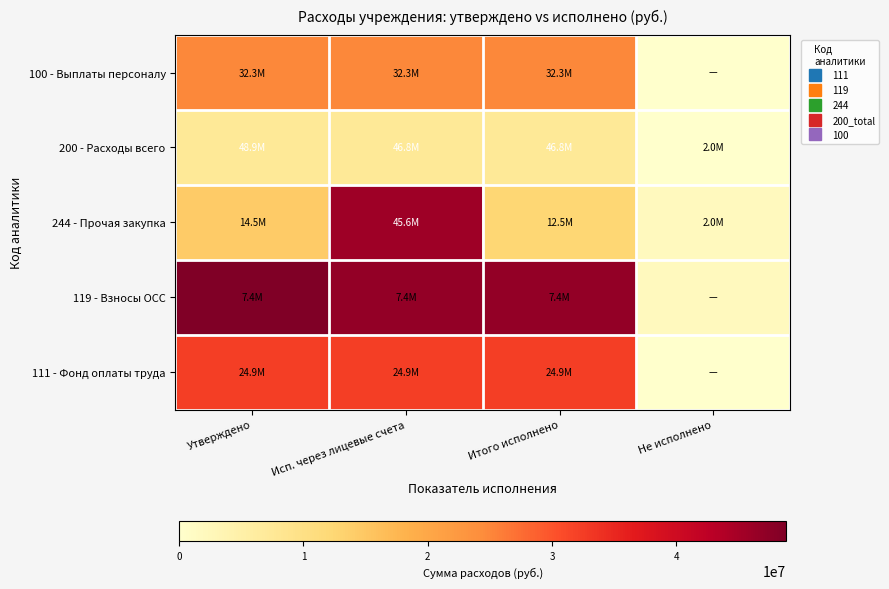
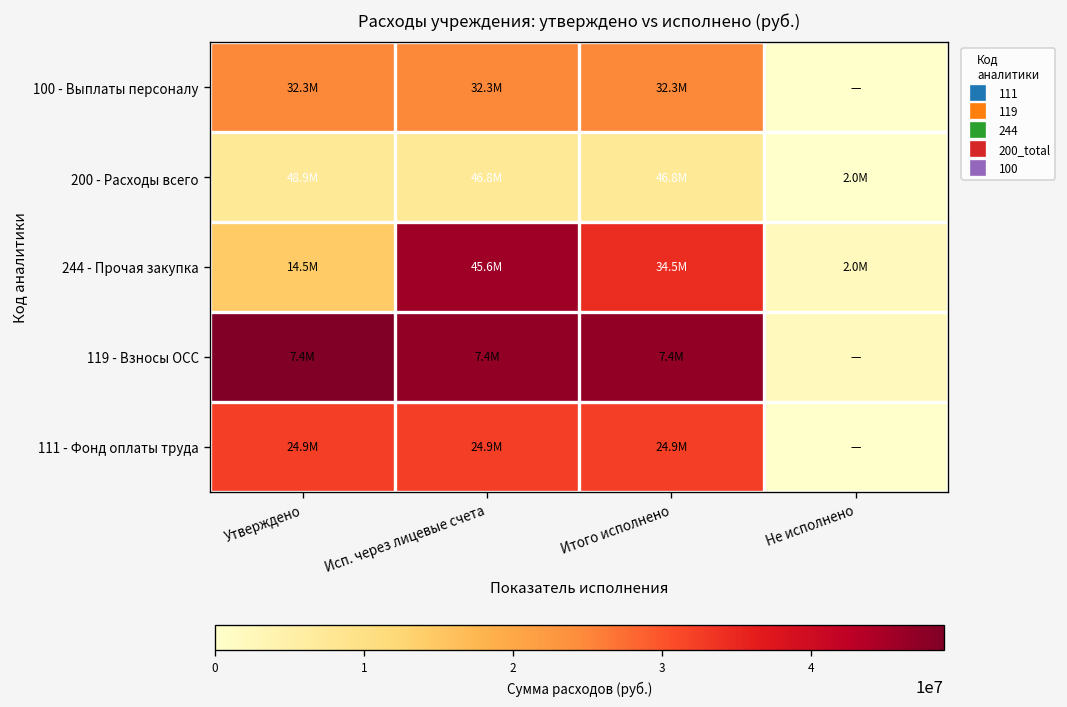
244 - Прочая закупка, Итого исполнено: 12.5M -> 34.5M
